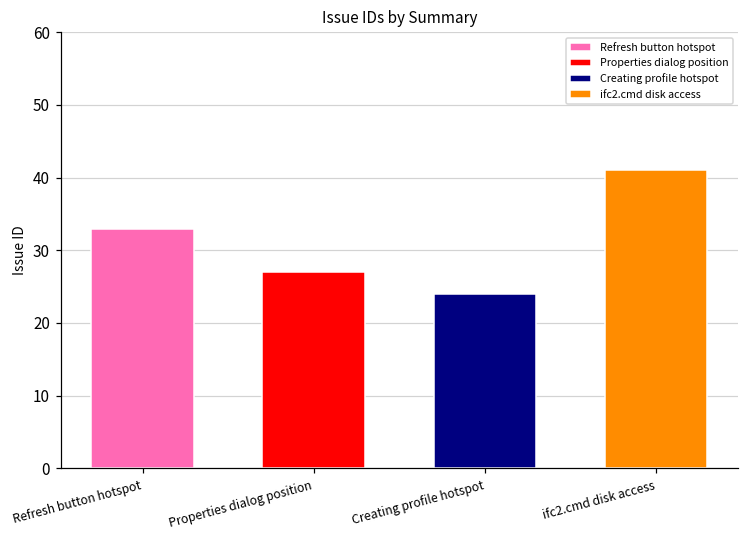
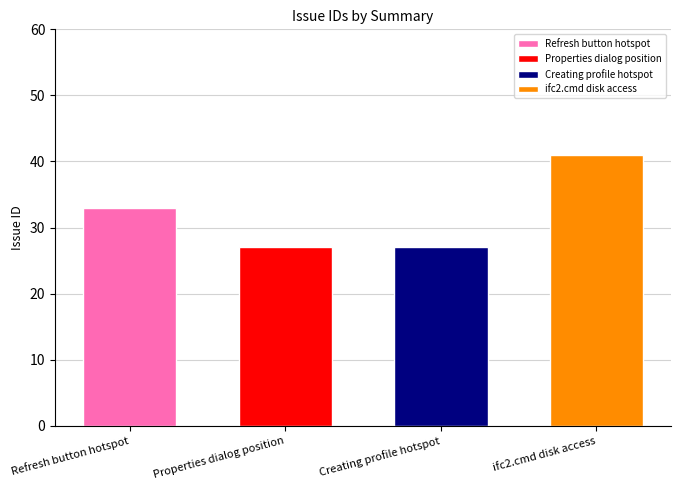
Creating profile hotspot: 24 -> 27
